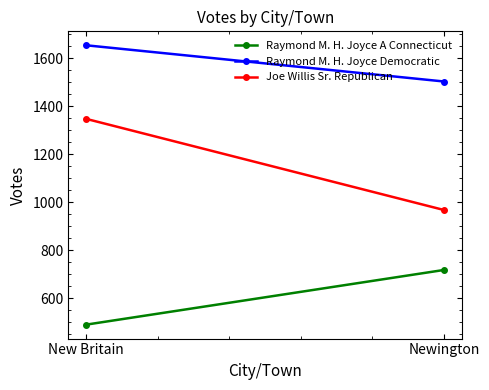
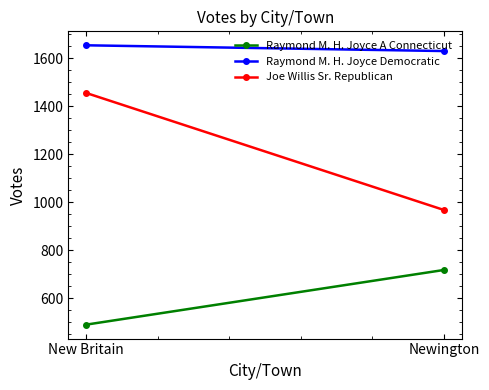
Joe Willis Sr. Republican, New Britain: 1350 -> 1460
Raymond M. H. Joyce Democratic, Newington: 1500 -> 1630
